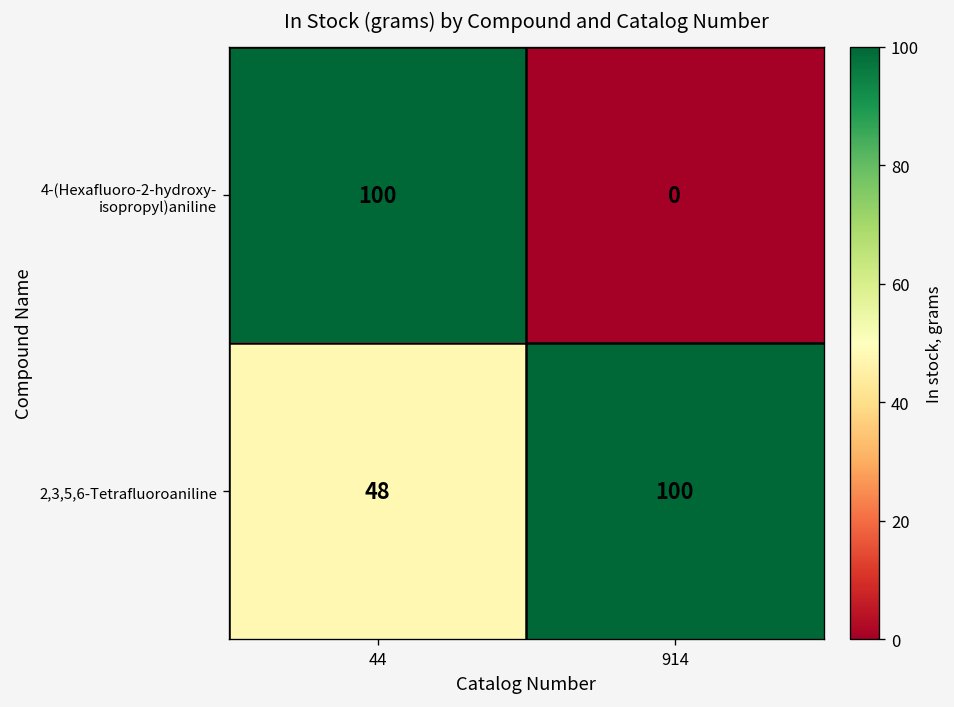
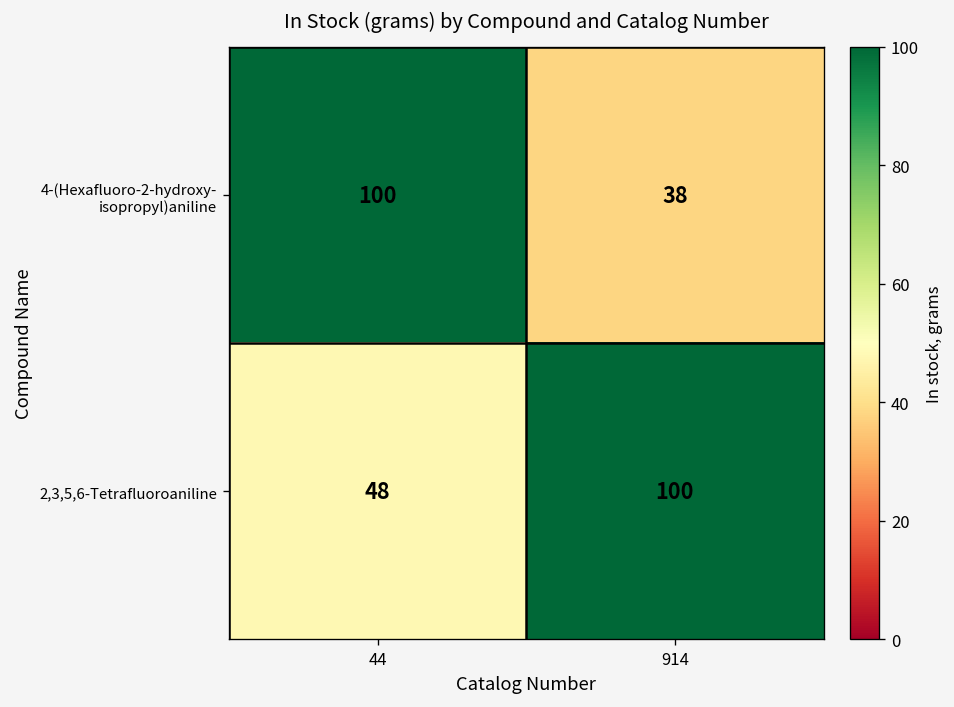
4-(Hexafluoro-2-hydroxy- isopropyl)aniline, 914: 0 -> 38
